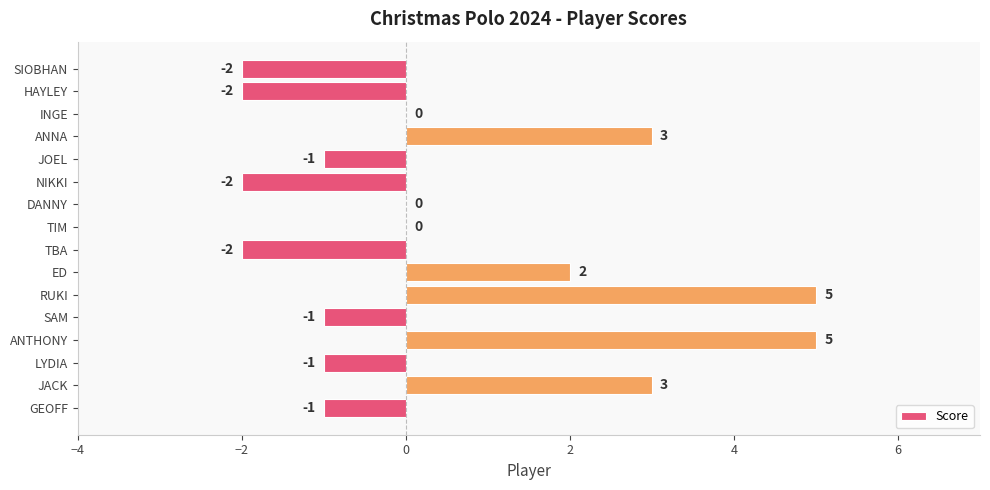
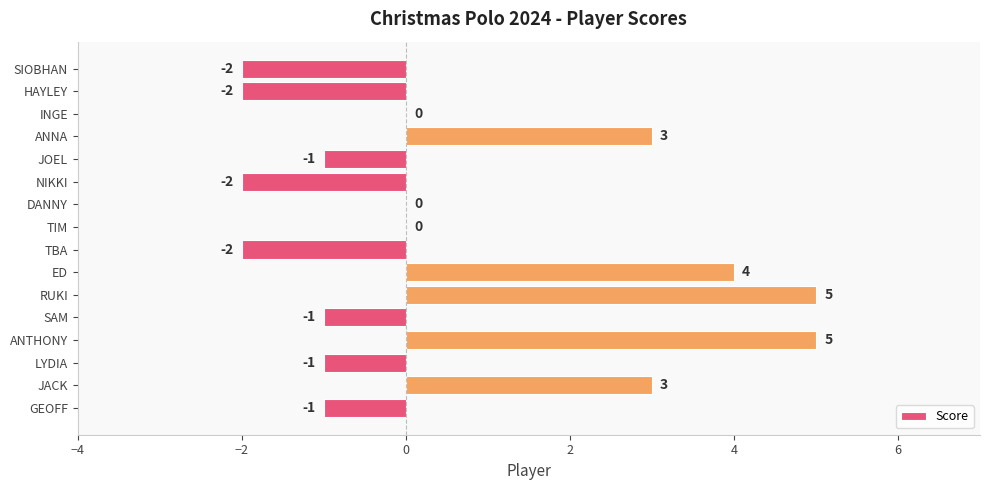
ED: 2 -> 4
